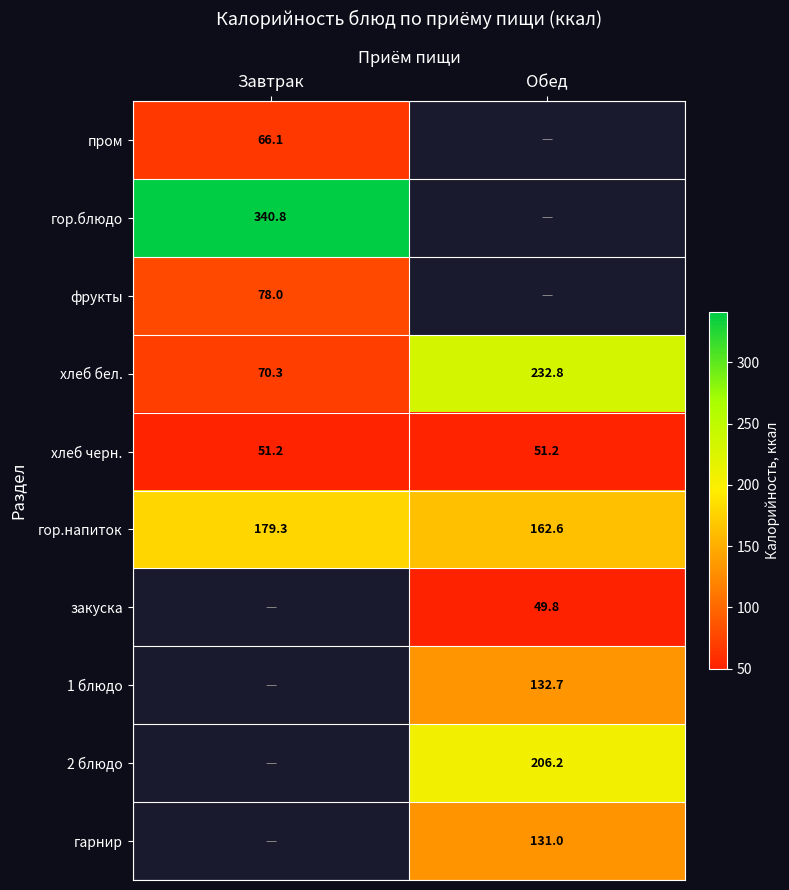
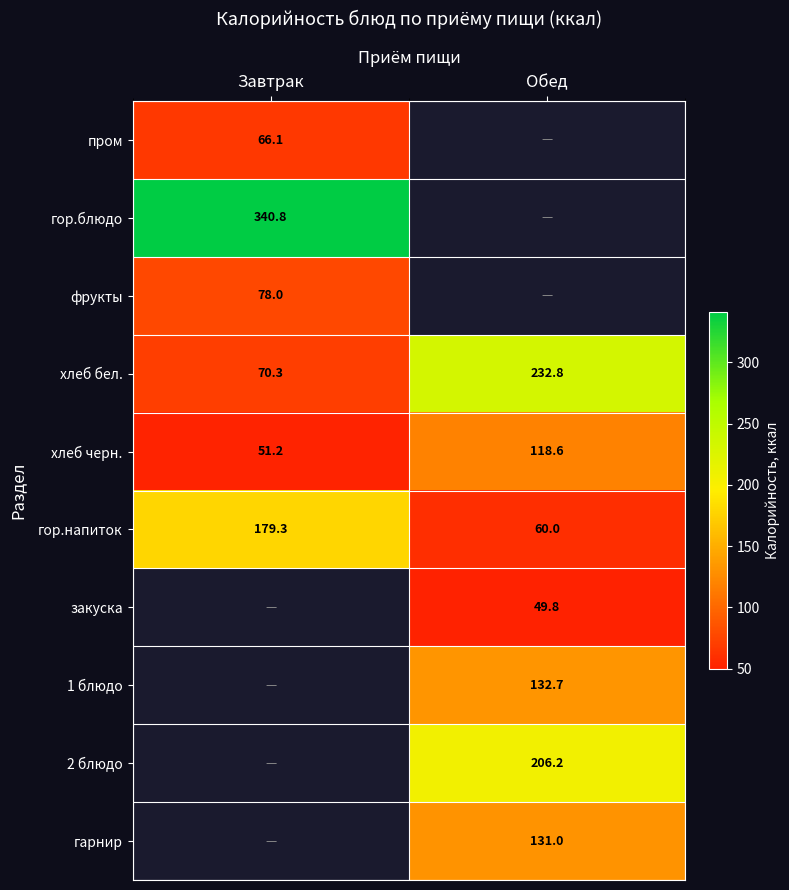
хлеб черн., Обед: 51.2 -> 118.6
гор.напиток, Обед: 162.6 -> 60.0
